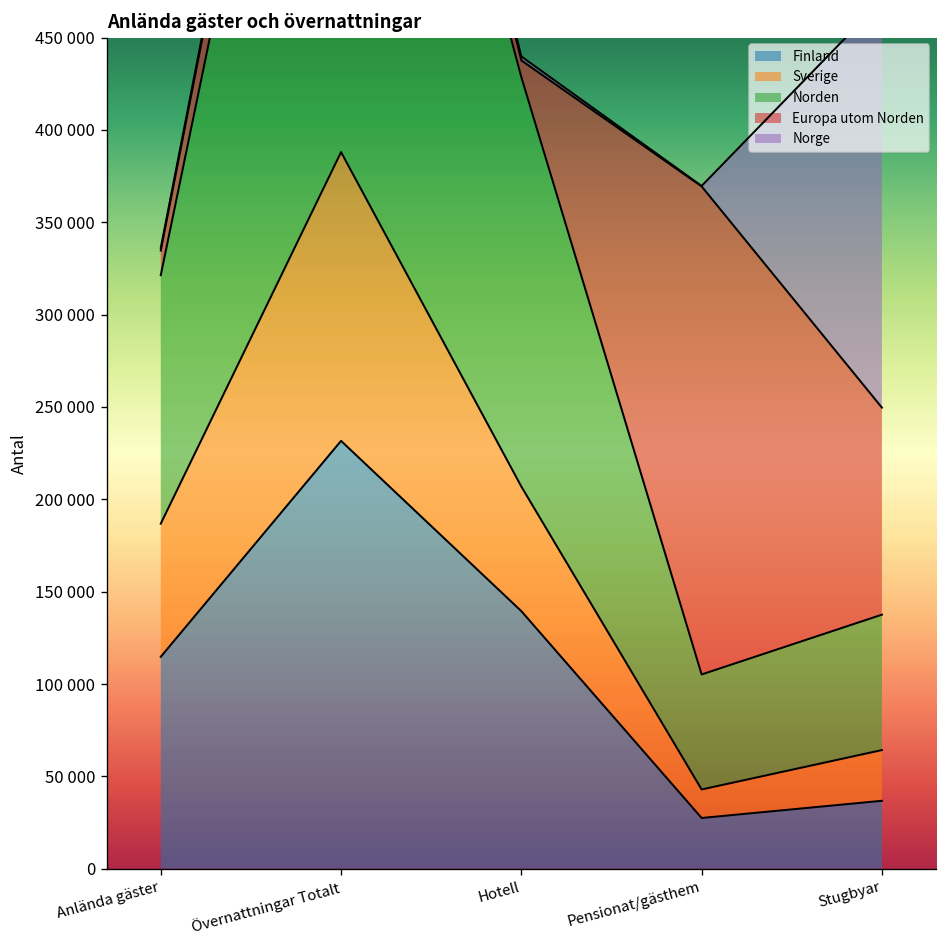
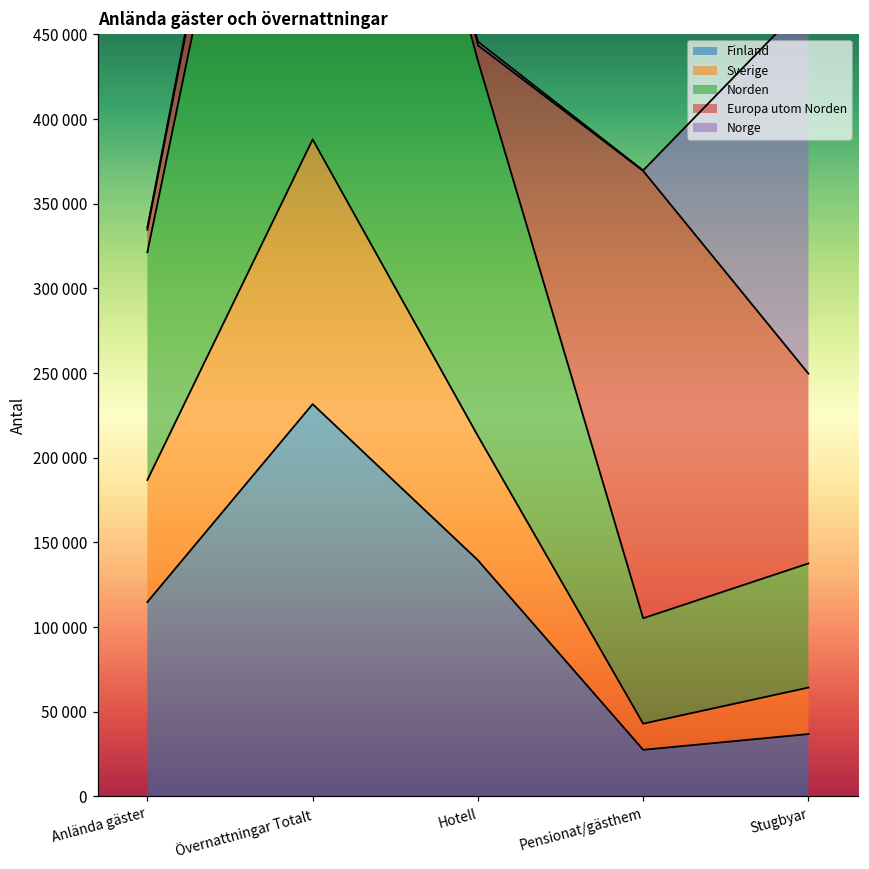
Sverige, Hotell: 67000 -> 73000
